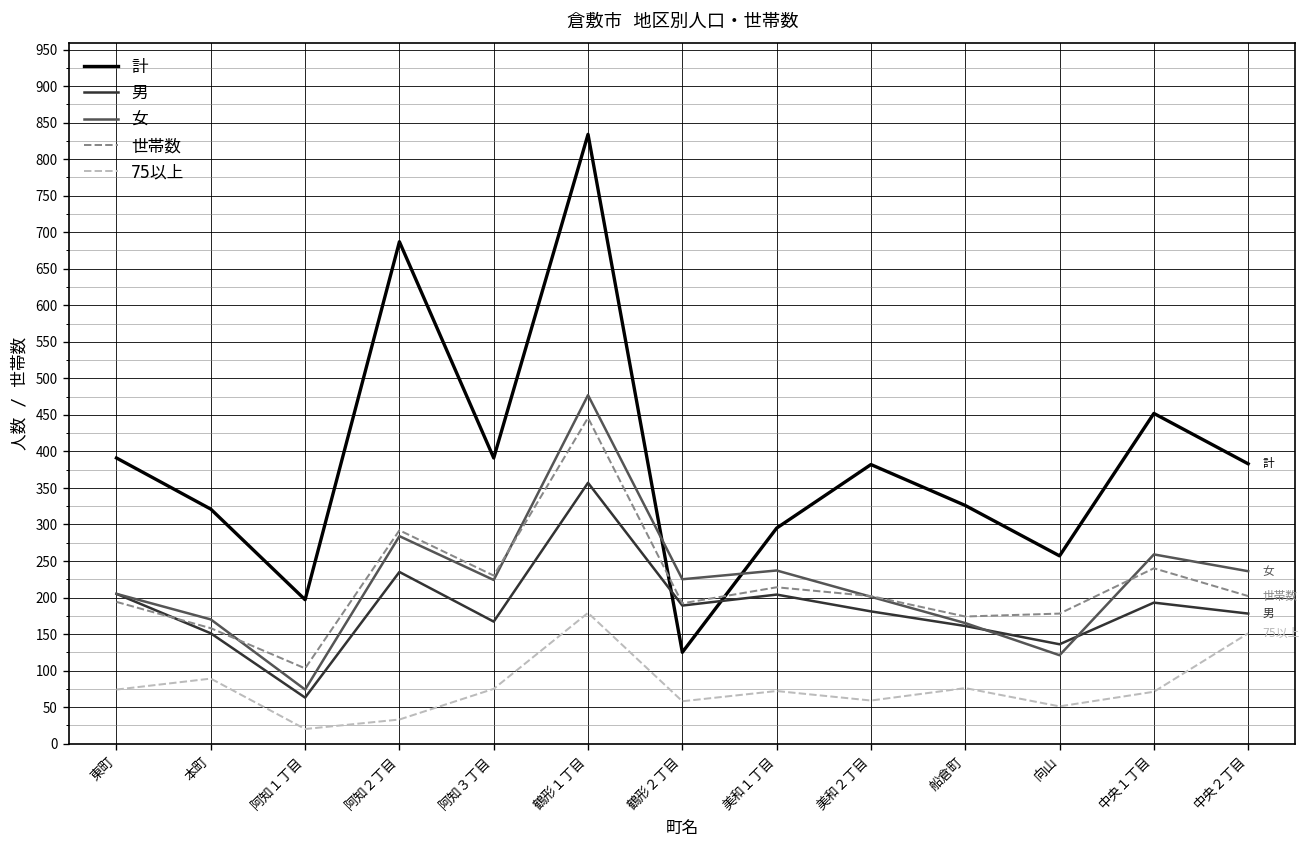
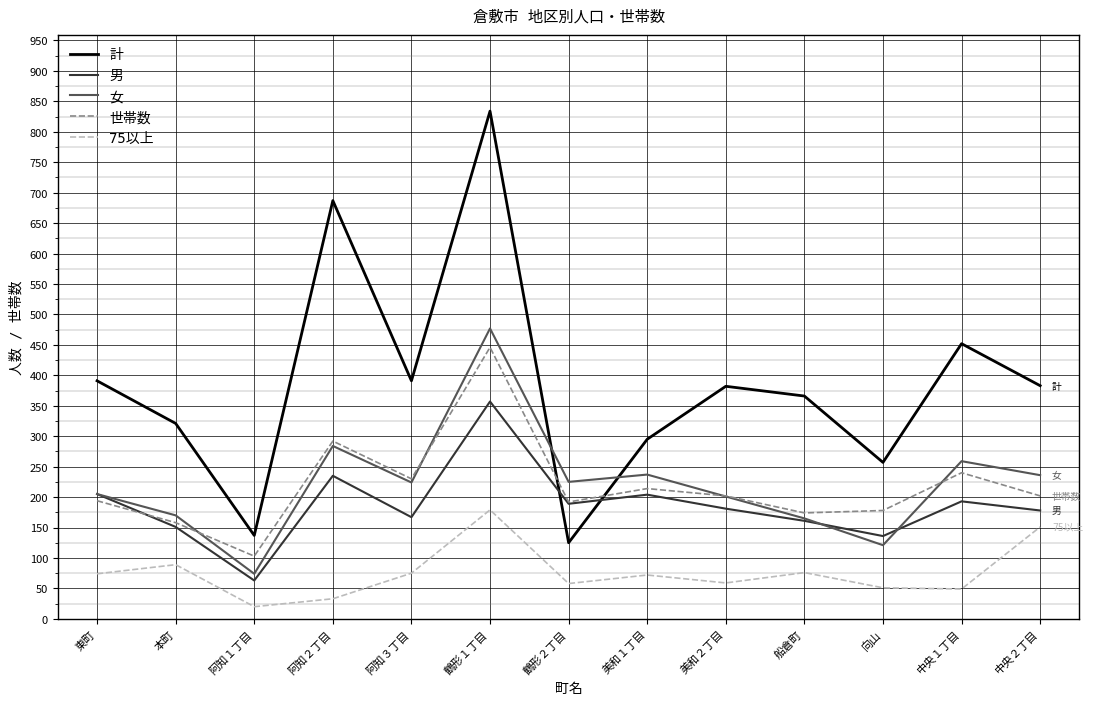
計, 阿知１丁目: 200 -> 140
計, 船倉町: 330 -> 370
75以上, 中央１丁目: 70 -> 50
